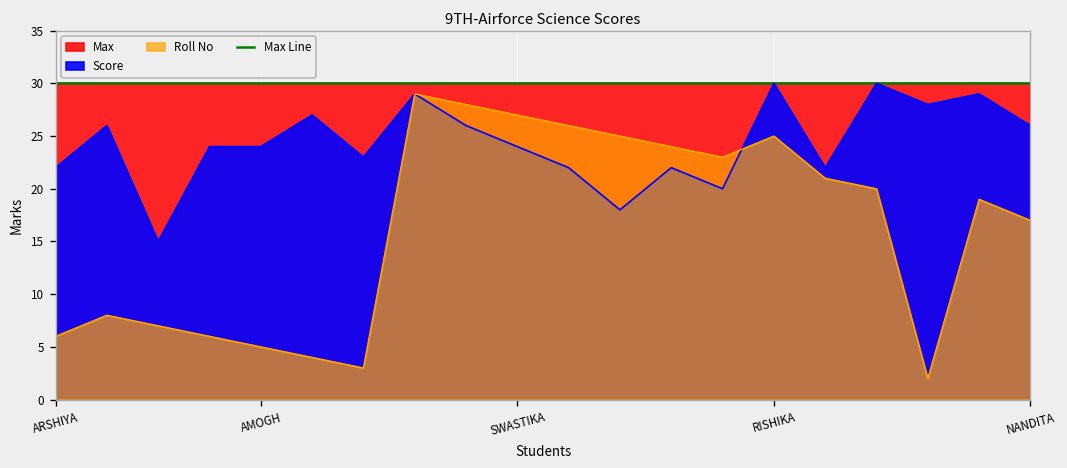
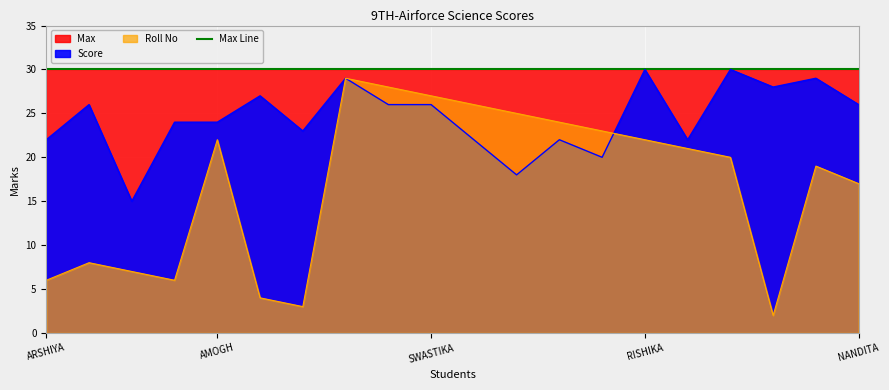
Roll No, AMOGH: 5 -> 22
Score, SWASTIKA: 24 -> 26
Roll No, RISHIKA: 25 -> 22
